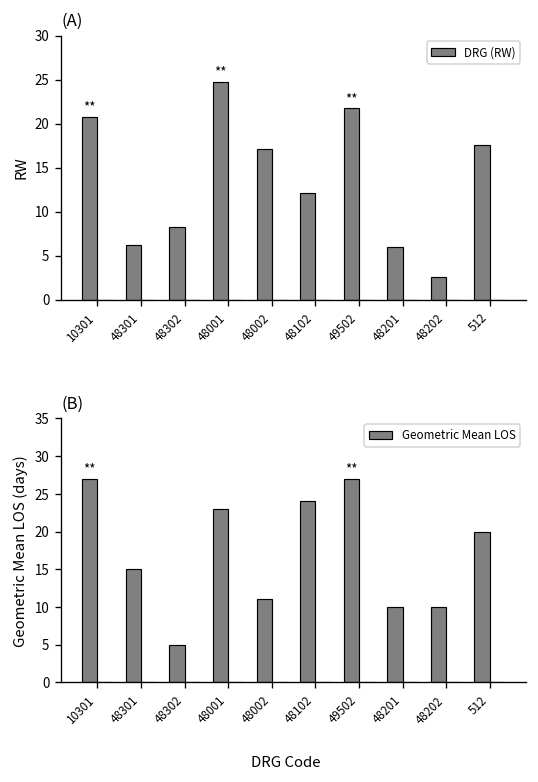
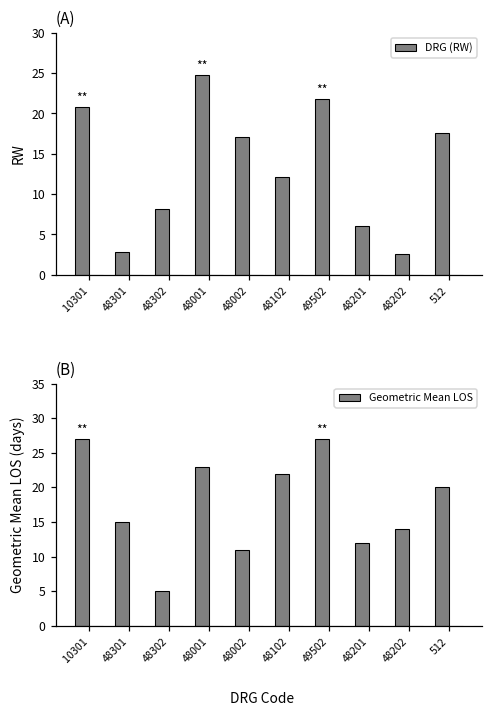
(A), DRG (RW), 48301: 6 -> 3
(B), Geometric Mean LOS, 48102: 24 -> 22
(B), Geometric Mean LOS, 48201: 10 -> 12
(B), Geometric Mean LOS, 48202: 10 -> 14
